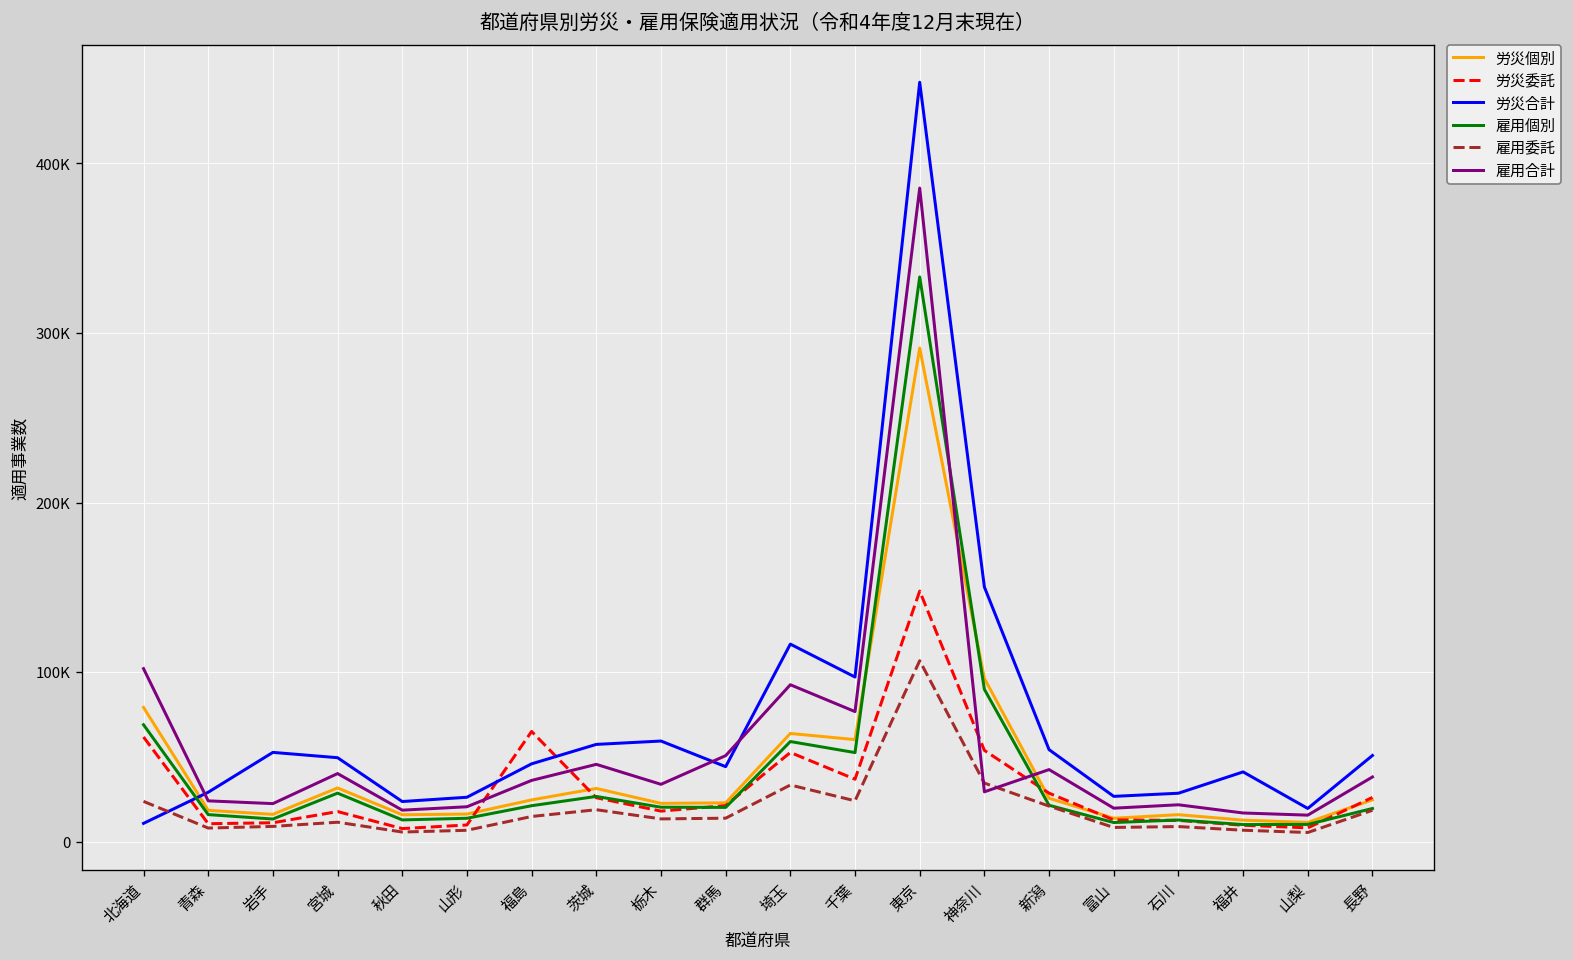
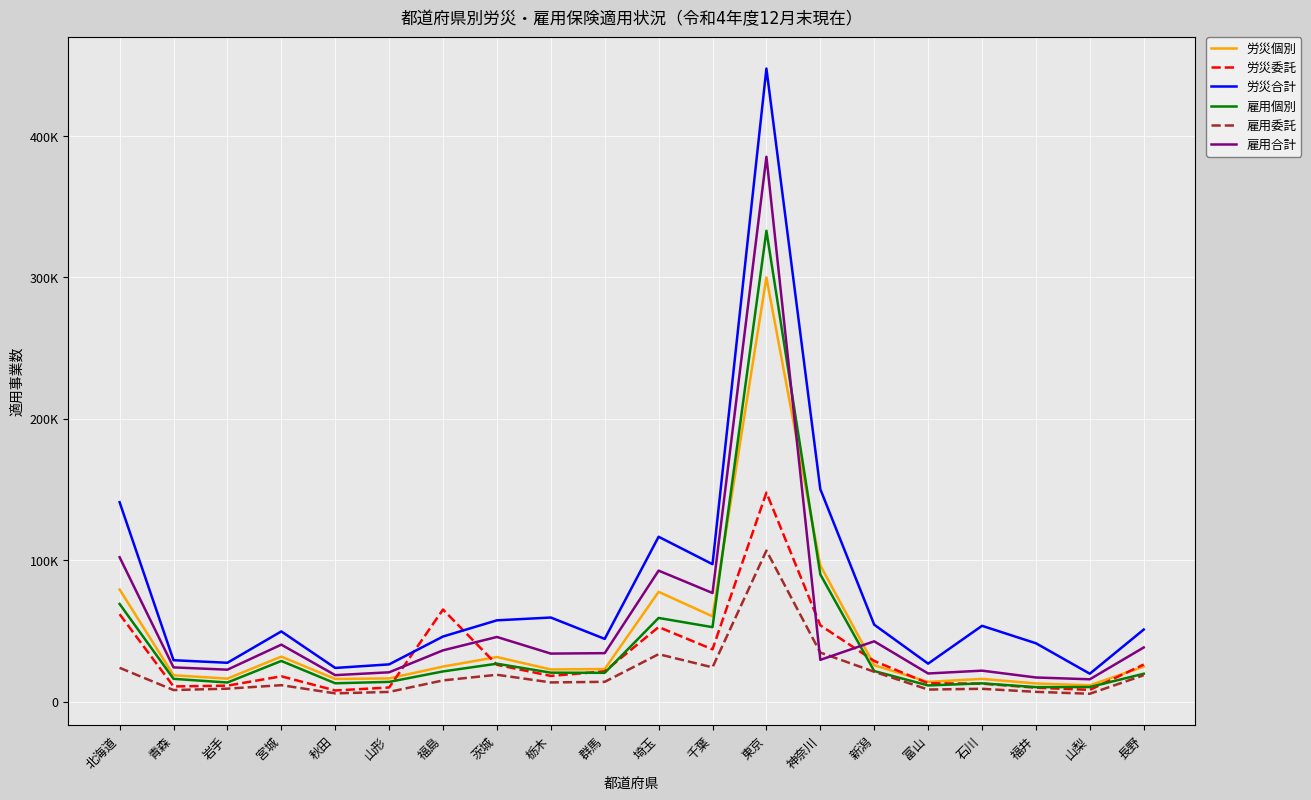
労災合計, 北海道: 11000 -> 141000
労災合計, 岩手: 53000 -> 27000
雇用合計, 群馬: 51000 -> 34000
労災個別, 埼玉: 64000 -> 78000
労災個別, 東京: 291000 -> 300000
労災合計, 石川: 29000 -> 54000
